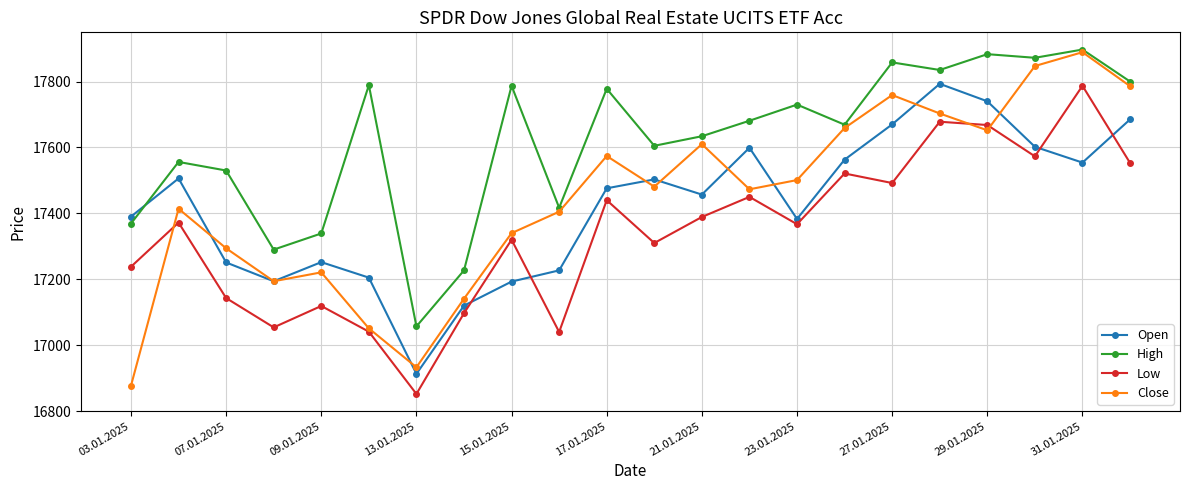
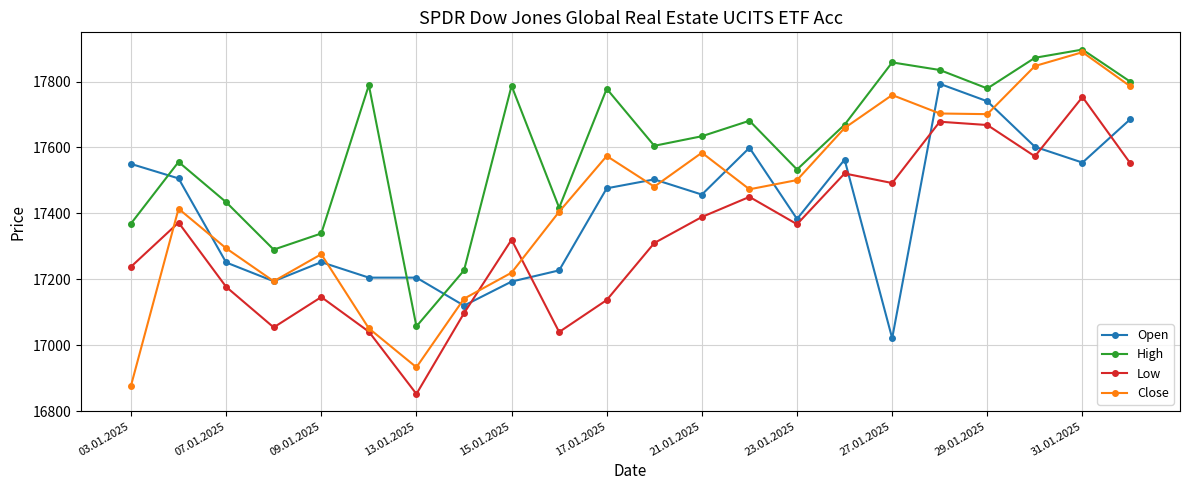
Open, 03.01.2025: 17390 -> 17550
High, 07.01.2025: 17530 -> 17430
Low, 07.01.2025: 17140 -> 17180
Low, 09.01.2025: 17120 -> 17150
Close, 09.01.2025: 17220 -> 17280
Open, 13.01.2025: 16910 -> 17210
Close, 15.01.2025: 17340 -> 17220
Low, 17.01.2025: 17440 -> 17140
Close, 21.01.2025: 17610 -> 17580
High, 23.01.2025: 17730 -> 17530
Open, 27.01.2025: 17670 -> 17020
High, 29.01.2025: 17880 -> 17780
Close, 29.01.2025: 17650 -> 17700
Low, 31.01.2025: 17790 -> 17750
